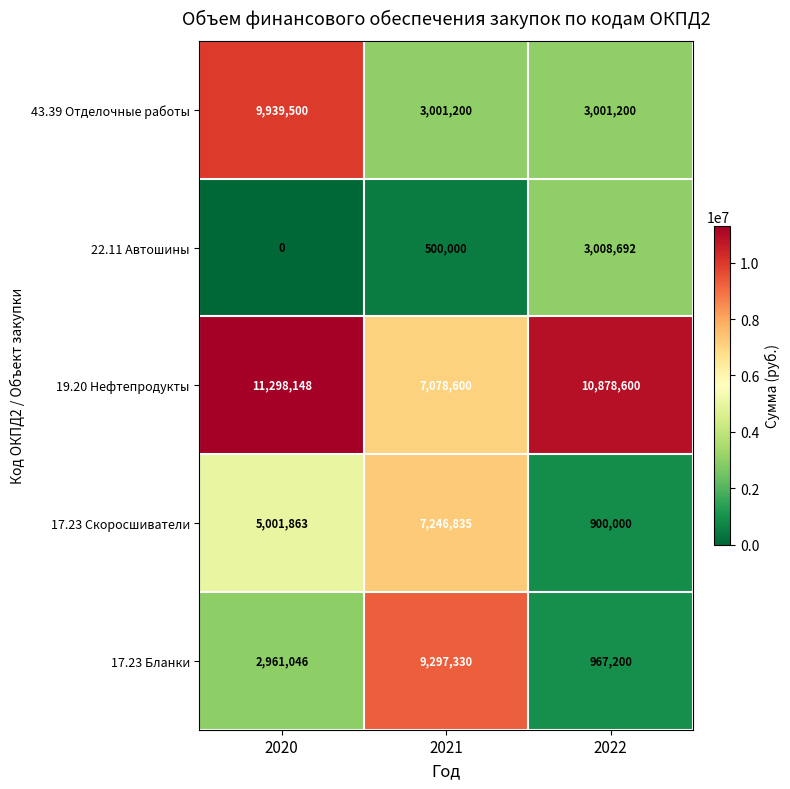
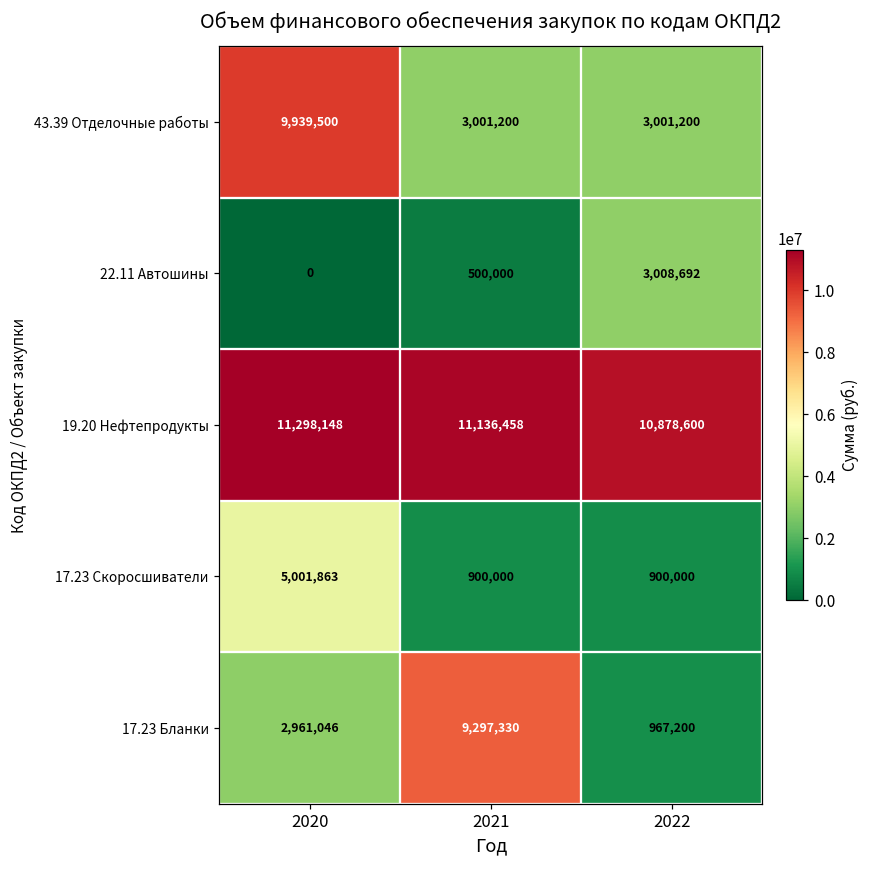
19.20 Нефтепродукты, 2021: 7,078,600 -> 11,136,458
17.23 Скоросшиватели, 2021: 7,246,835 -> 900,000
